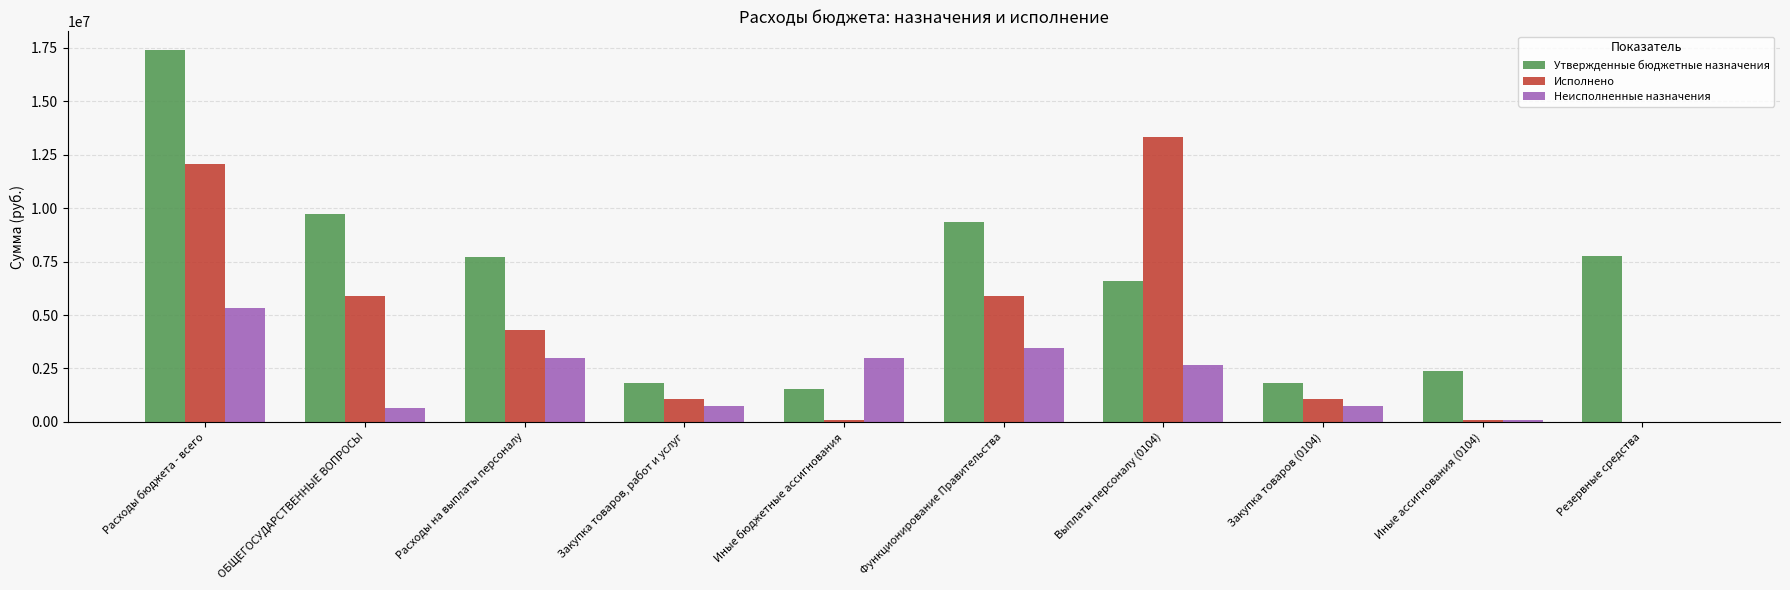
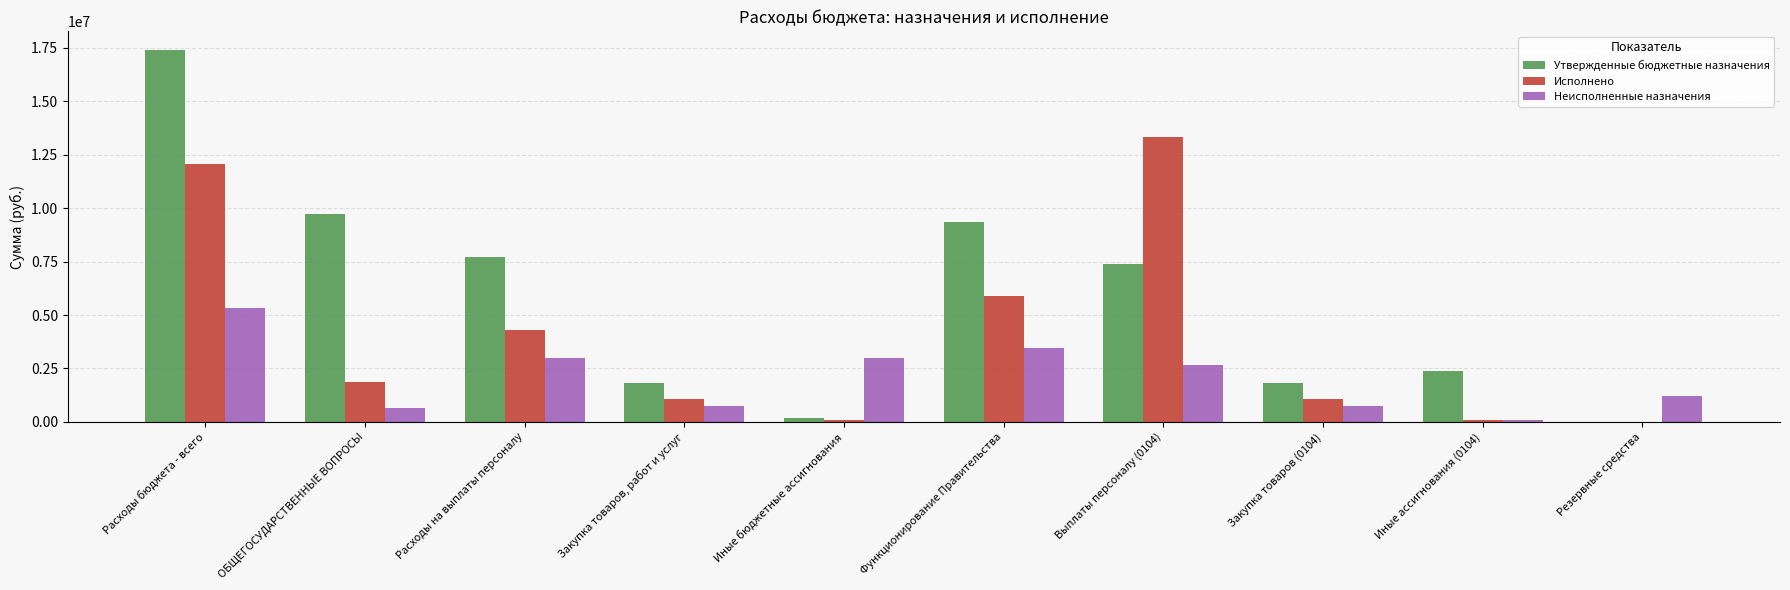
Исполнено, ОБЩЕГОСУДАРСТВЕННЫЕ ВОПРОСЫ: 5900000 -> 1900000
Утвержденные бюджетные назначения, Иные бюджетные ассигнования: 1500000 -> 200000
Утвержденные бюджетные назначения, Выплаты персоналу (0104): 6600000 -> 7400000
Утвержденные бюджетные назначения, Резервные средства: 7800000 -> 0
Неисполненные назначения, Резервные средства: 0 -> 1200000
